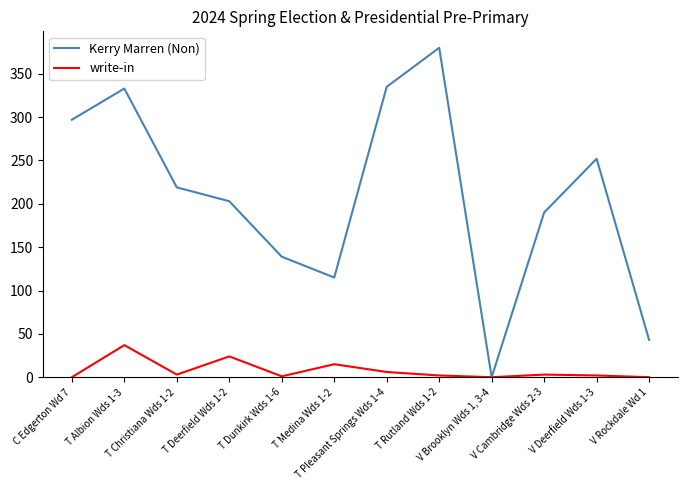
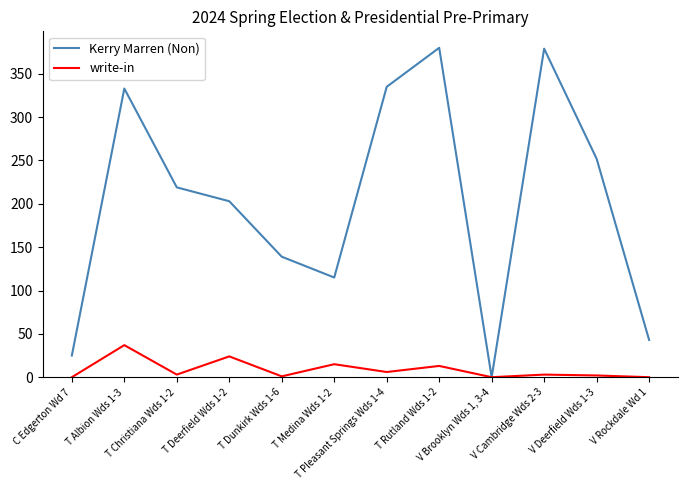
Kerry Marren (Non), C Edgerton Wd 7: 300 -> 30
write-in, T Rutland Wds 1-2: 0 -> 10
Kerry Marren (Non), V Cambridge Wds 2-3: 190 -> 380
